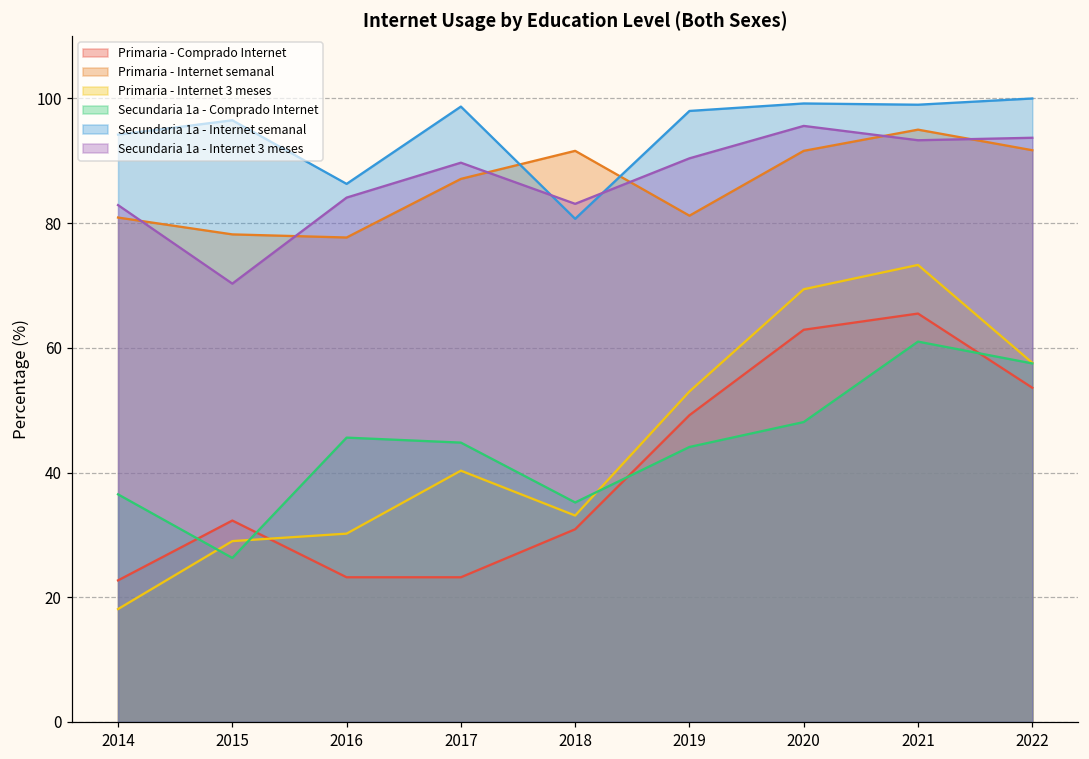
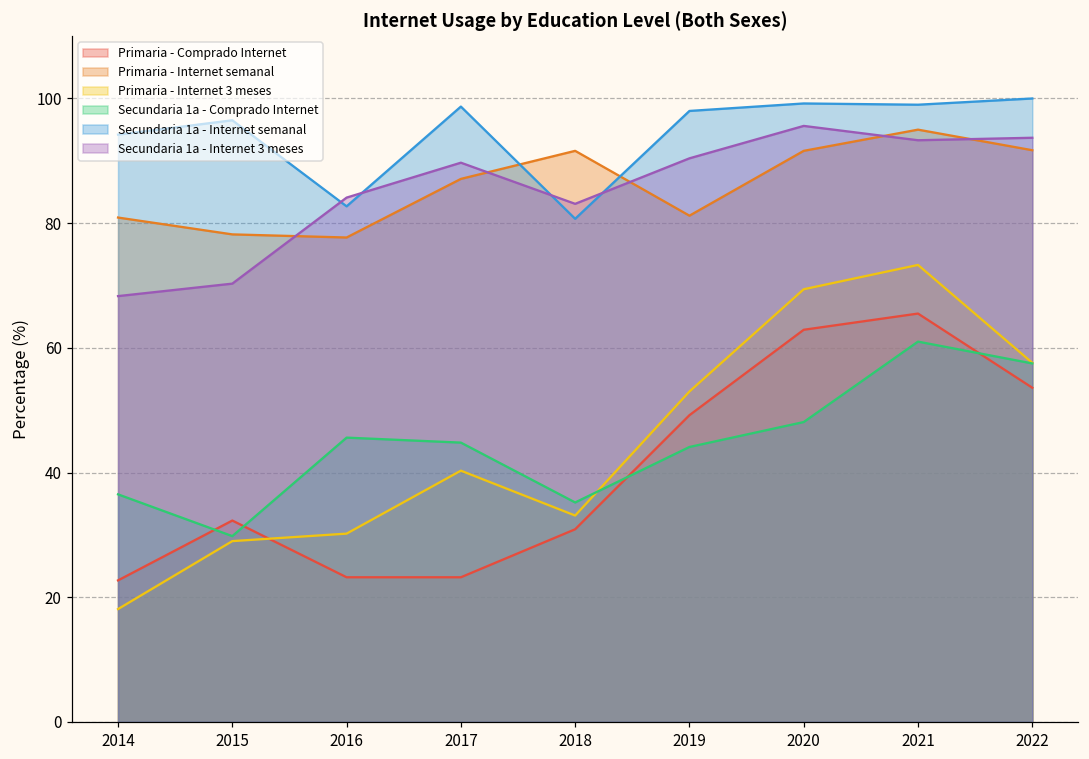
Secundaria 1a - Internet 3 meses, 2014: 83 -> 68
Secundaria 1a - Comprado Internet, 2015: 26 -> 30
Secundaria 1a - Internet semanal, 2016: 86 -> 83
